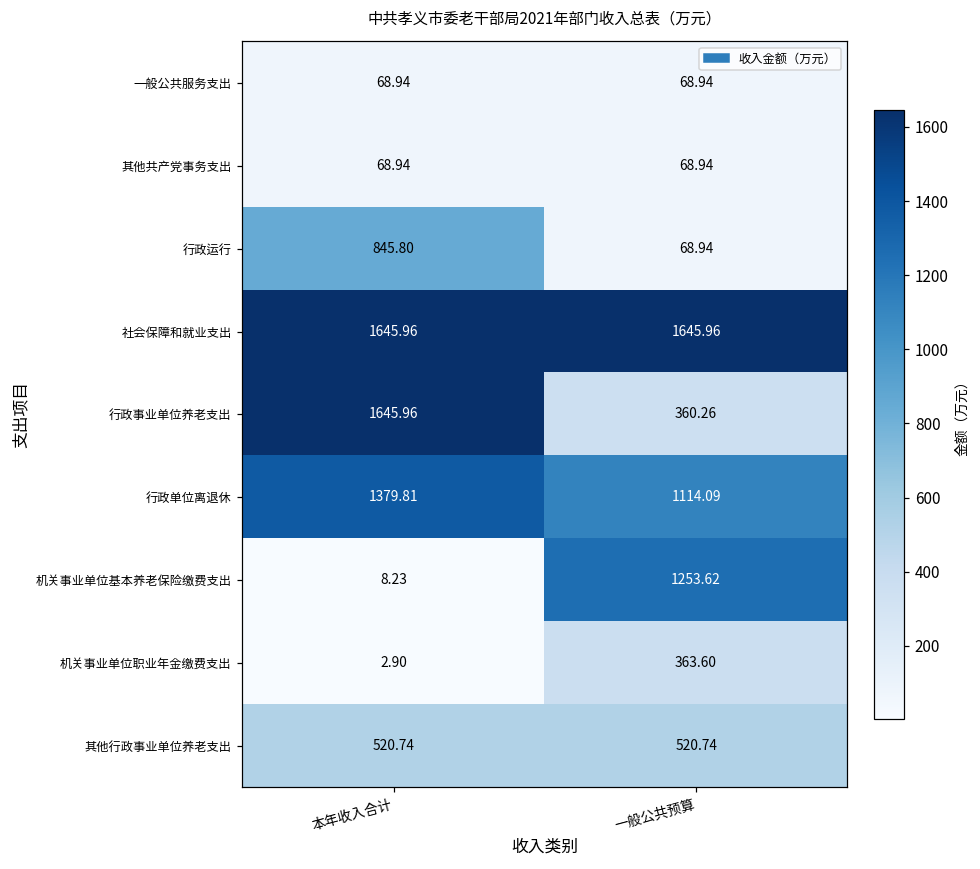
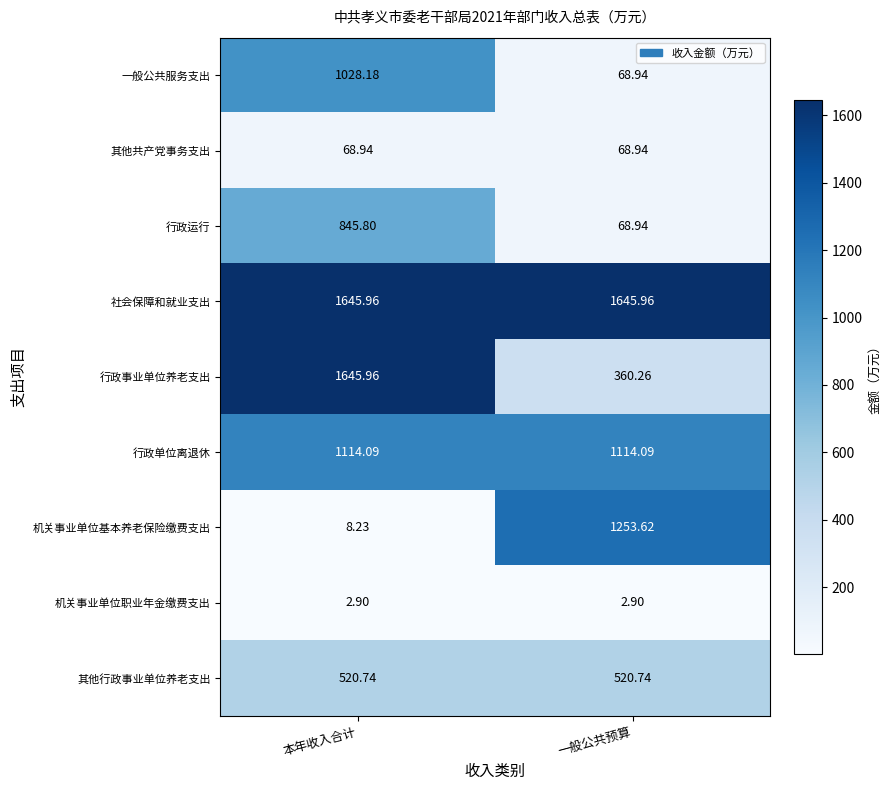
一般公共服务支出, 本年收入合计: 68.94 -> 1028.18
行政单位离退休, 本年收入合计: 1379.81 -> 1114.09
机关事业单位职业年金缴费支出, 一般公共预算: 363.60 -> 2.90
